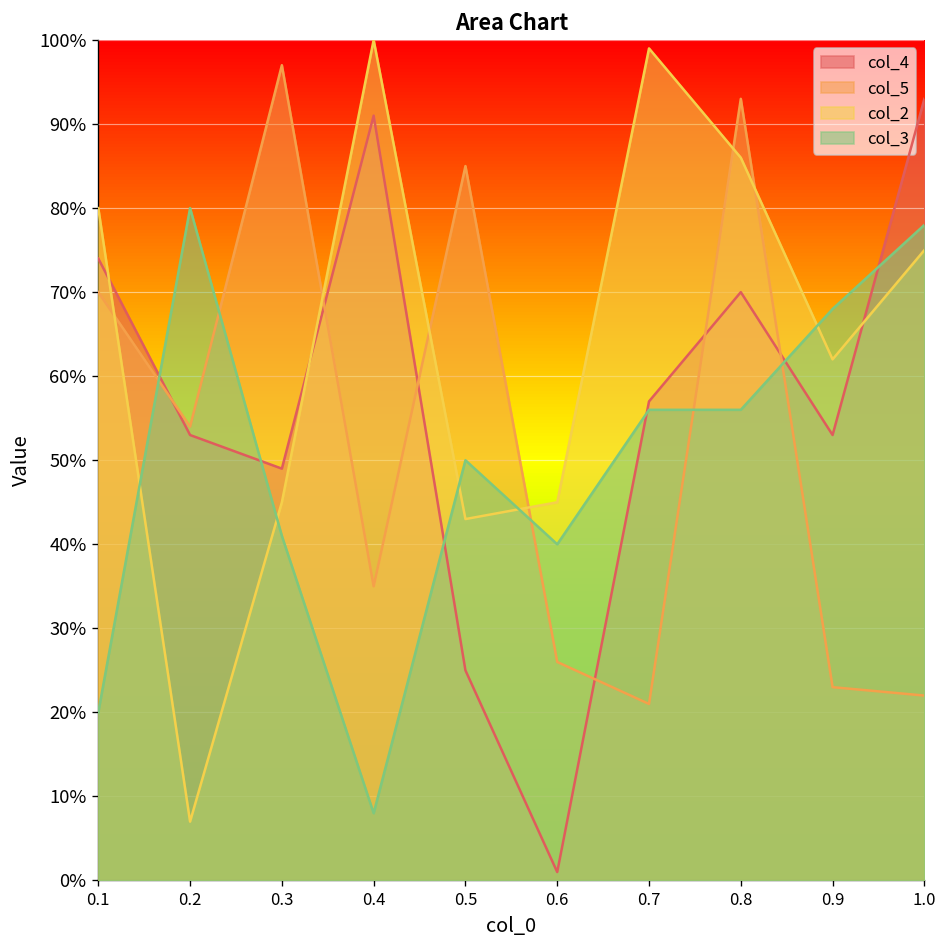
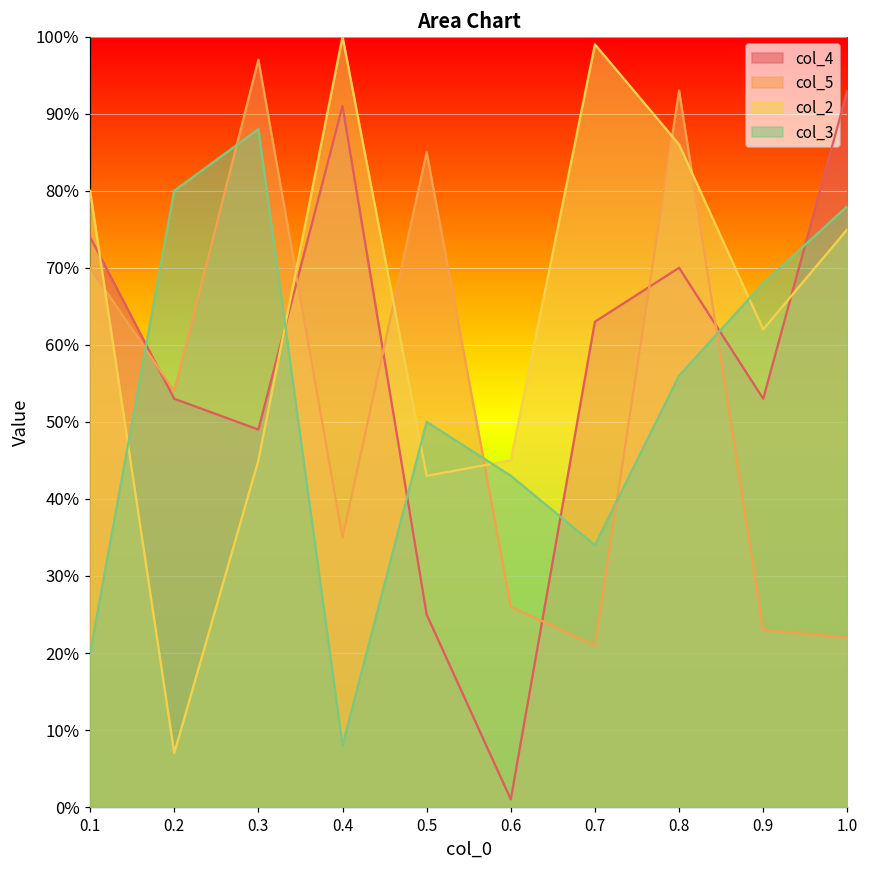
col_3, 0.3: 41% -> 88%
col_3, 0.6: 40% -> 43%
col_4, 0.7: 57% -> 63%
col_3, 0.7: 56% -> 34%
